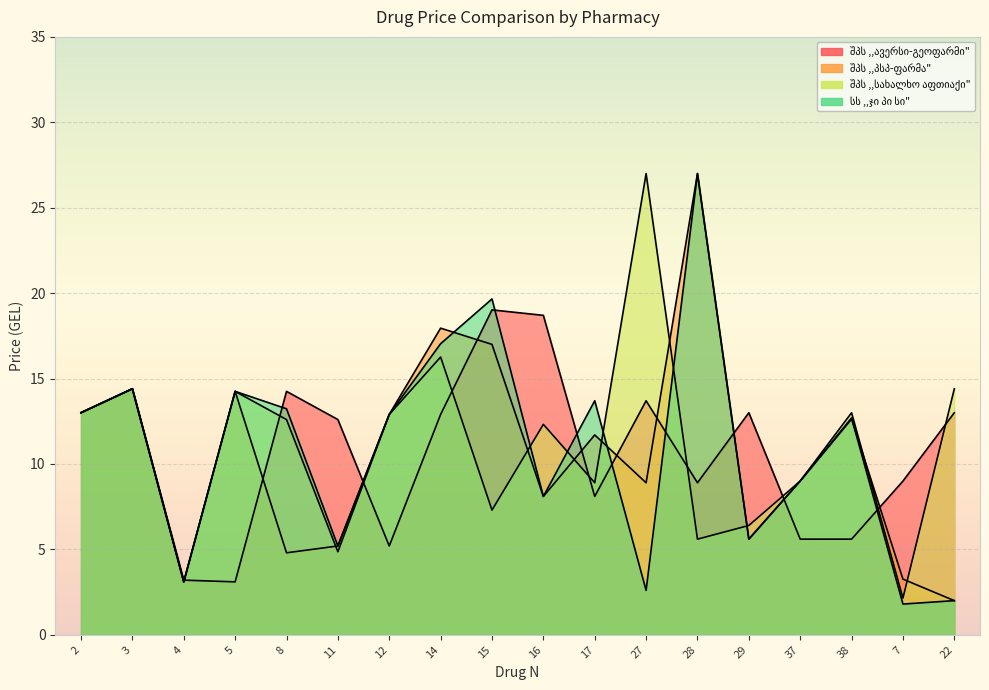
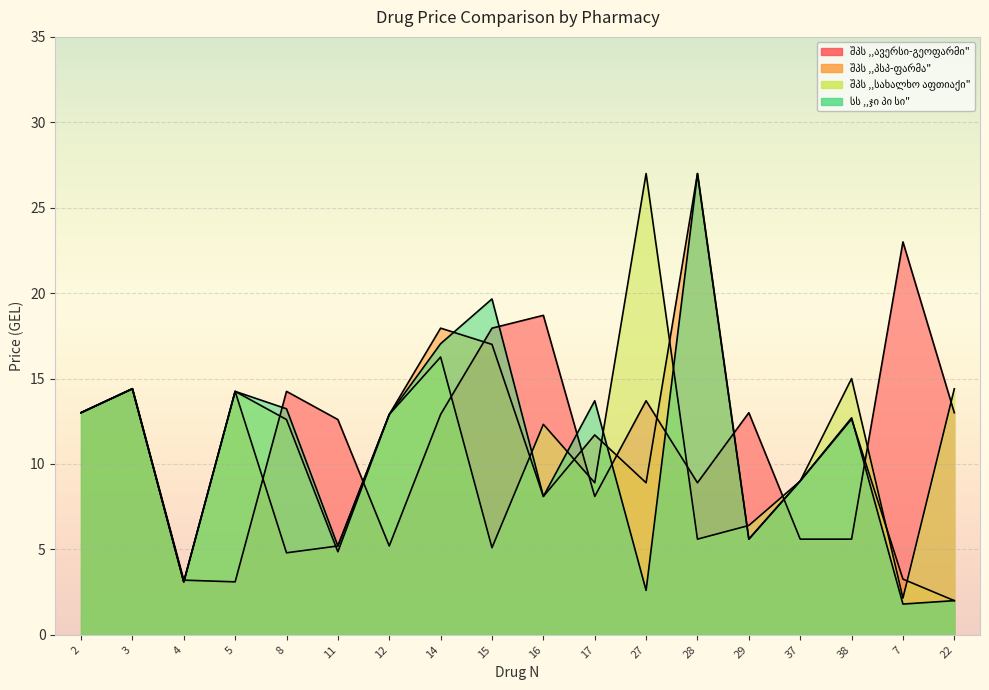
შპს ,,ავერსი-გეოფარმი", 15: 19.0 -> 18.0
შპს ,,სახალხო აფთიაქი", 15: 7.3 -> 5.1
შპს ,,სახალხო აფთიაქი", 38: 13 -> 15
შპს ,,ავერსი-გეოფარმი", 7: 9 -> 23
